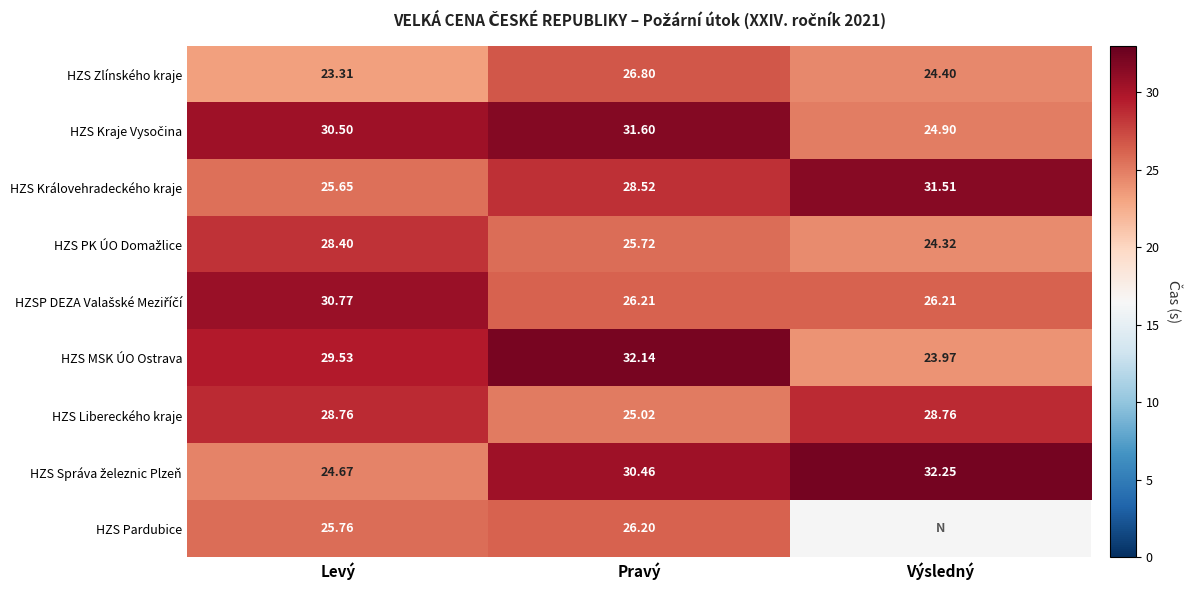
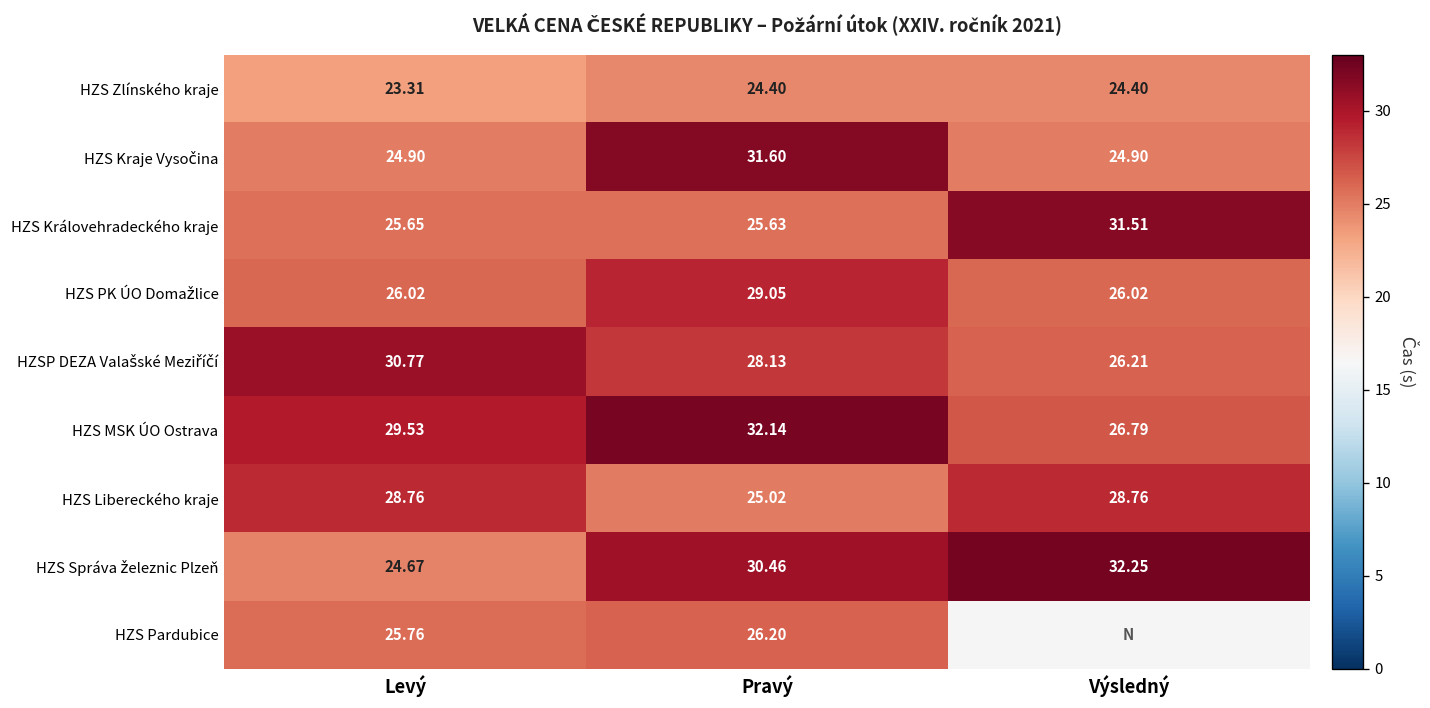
HZS Zlínského kraje, Pravý: 26.80 -> 24.40
HZS Kraje Vysočina, Levý: 30.50 -> 24.90
HZS Královehradeckého kraje, Pravý: 28.52 -> 25.63
HZS PK ÚO Domažlice, Levý: 28.40 -> 26.02
HZS PK ÚO Domažlice, Pravý: 25.72 -> 29.05
HZS PK ÚO Domažlice, Výsledný: 24.32 -> 26.02
HZSP DEZA Valašské Meziříčí, Pravý: 26.21 -> 28.13
HZS MSK ÚO Ostrava, Výsledný: 23.97 -> 26.79
